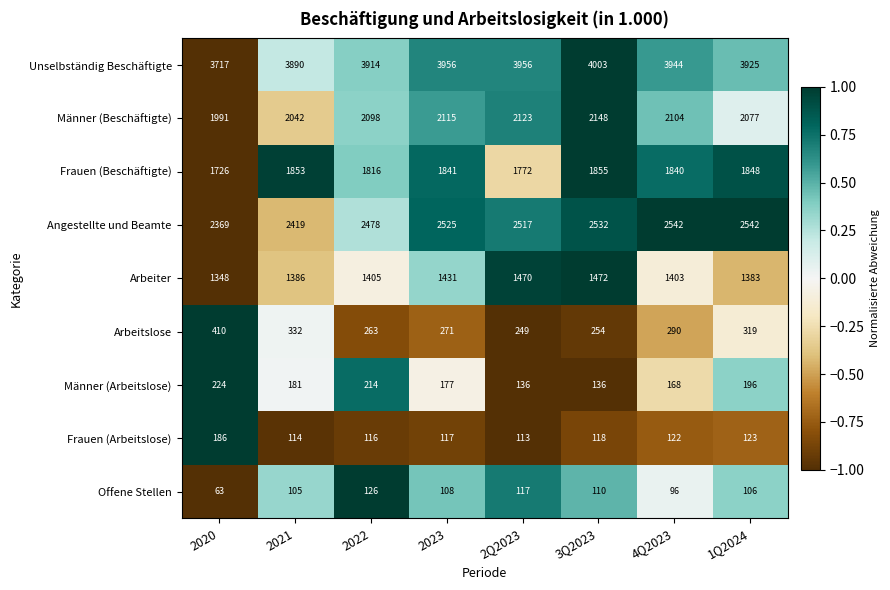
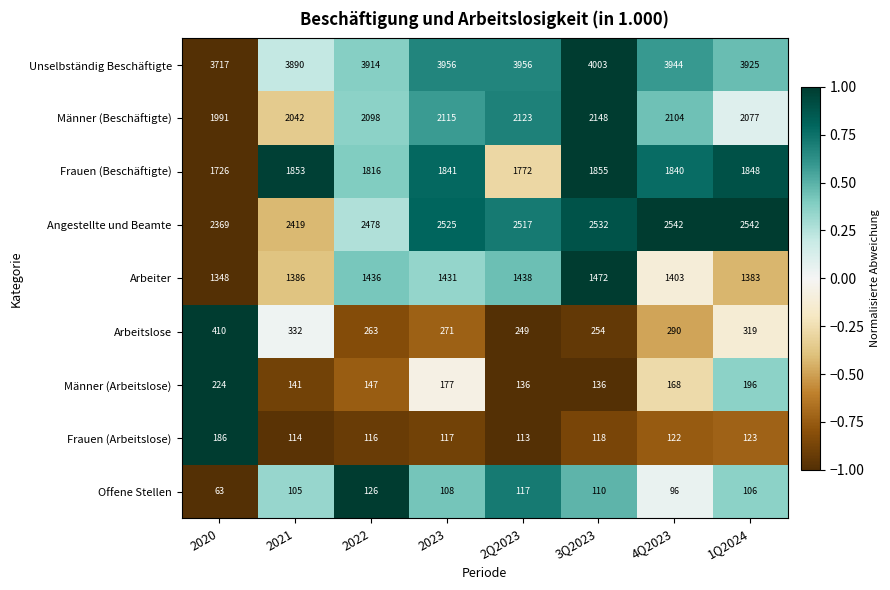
Arbeiter, 2022: 1405 -> 1436
Arbeiter, 2Q2023: 1470 -> 1438
Männer (Arbeitslose), 2021: 181 -> 141
Männer (Arbeitslose), 2022: 214 -> 147
